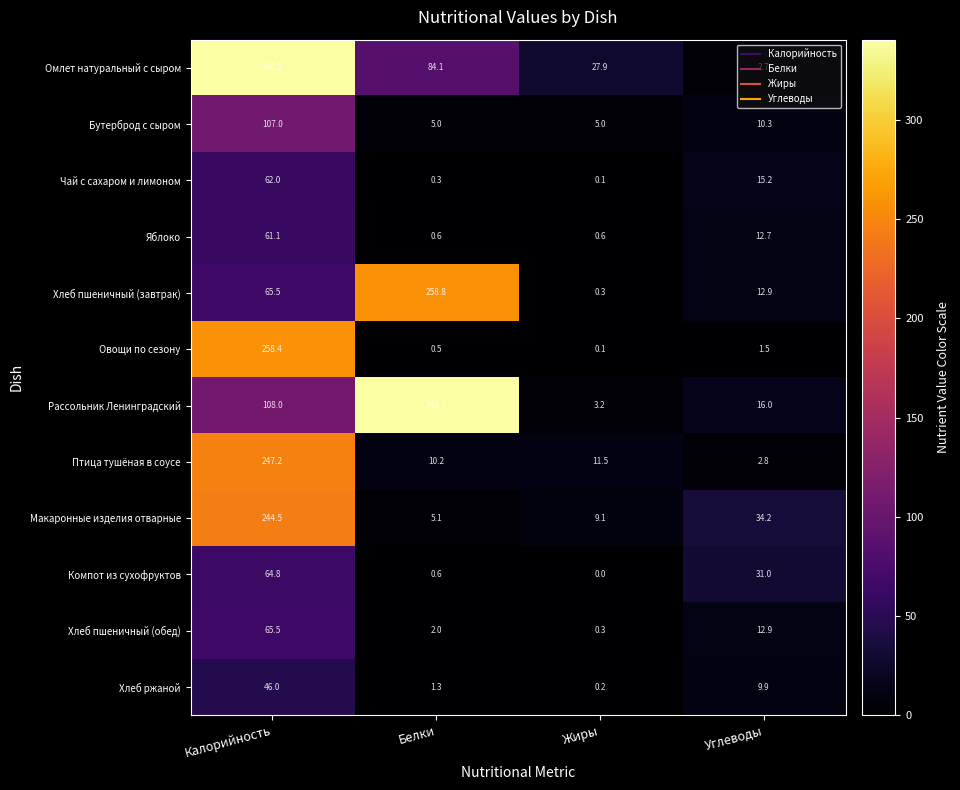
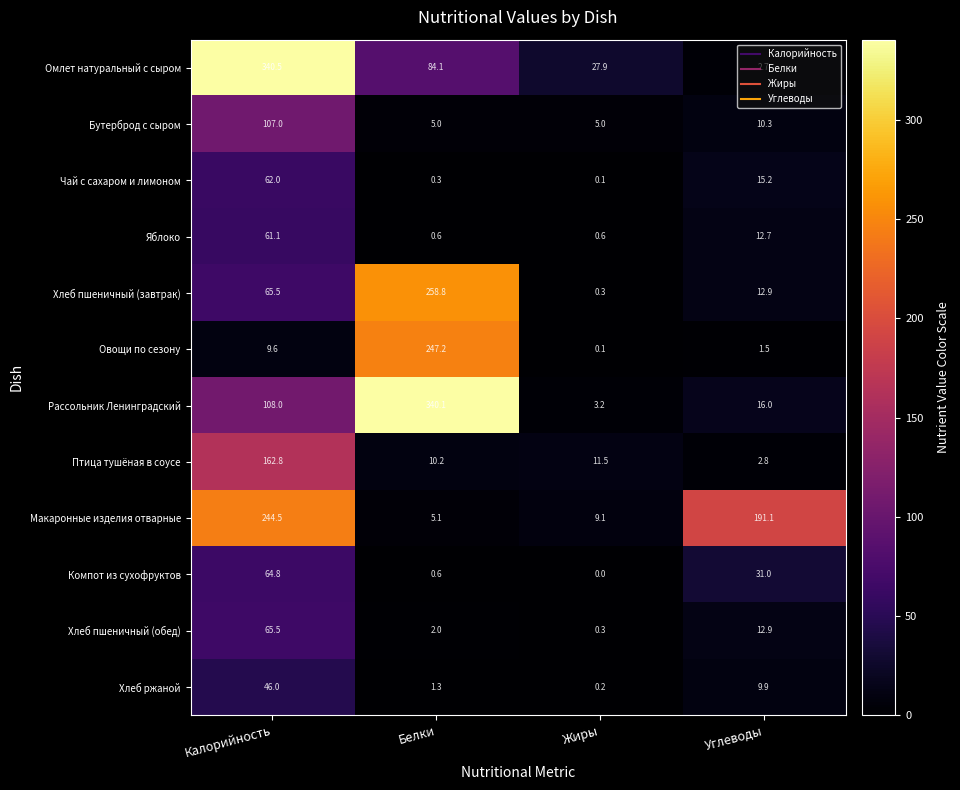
Овощи по сезону, Калорийность: 258.4 -> 9.6
Овощи по сезону, Белки: 0.5 -> 247.2
Птица тушёная в соусе, Калорийность: 247.2 -> 162.8
Макаронные изделия отварные, Углеводы: 34.2 -> 191.1
